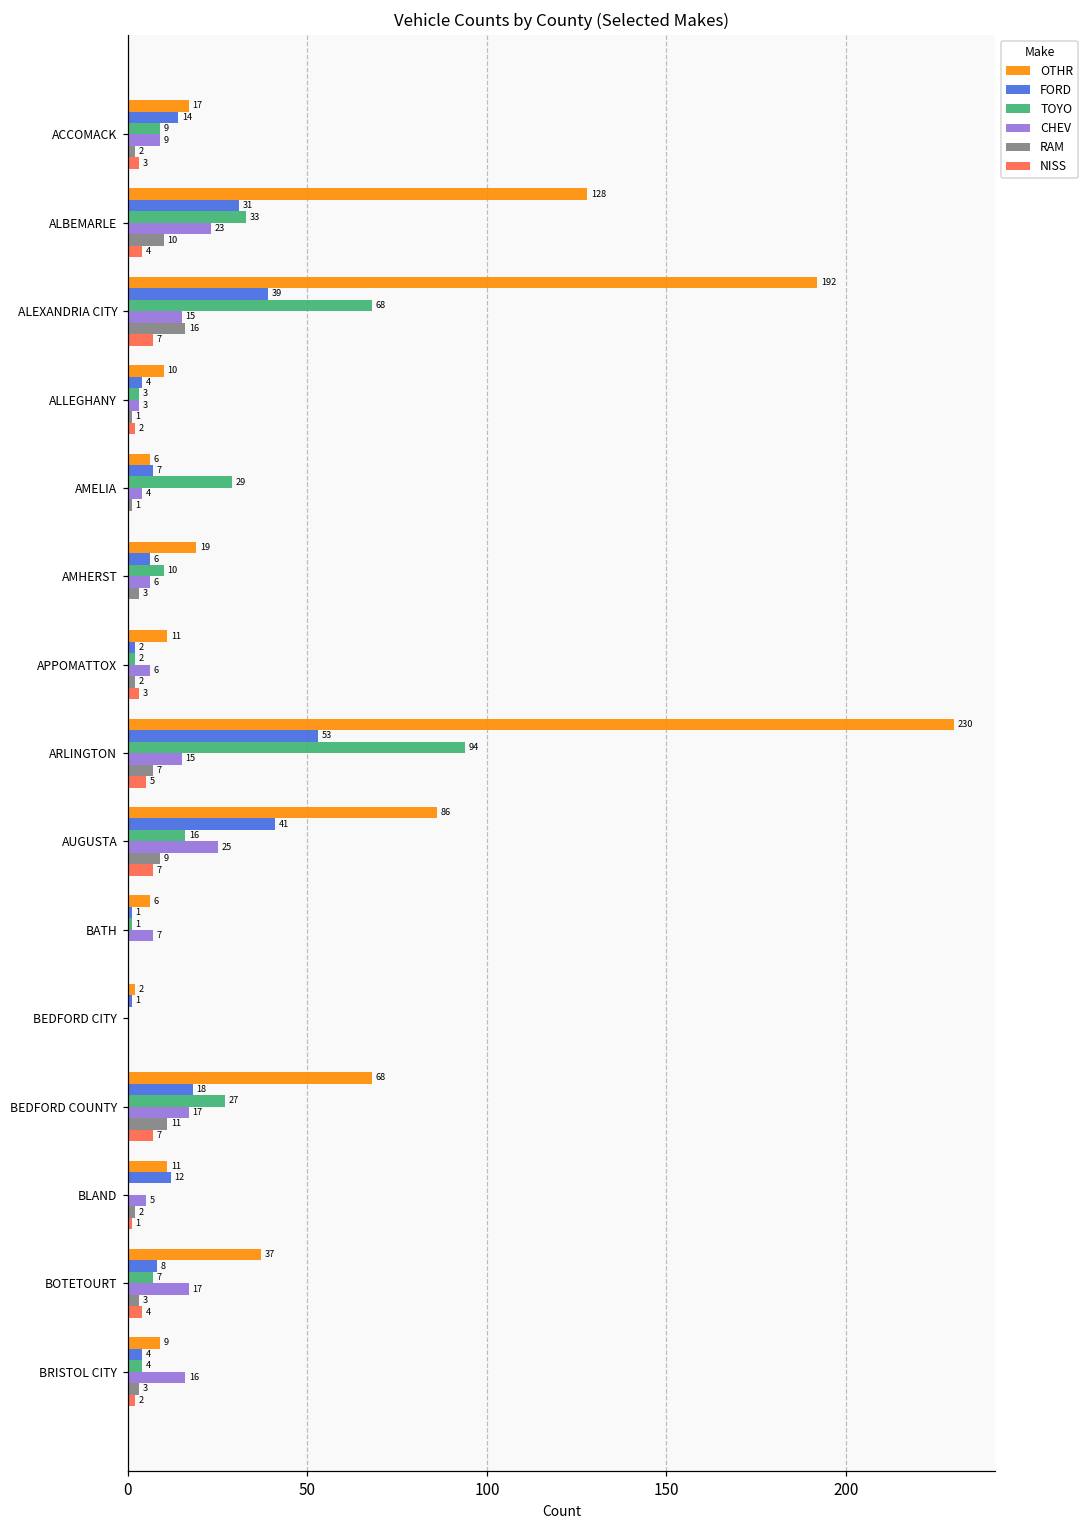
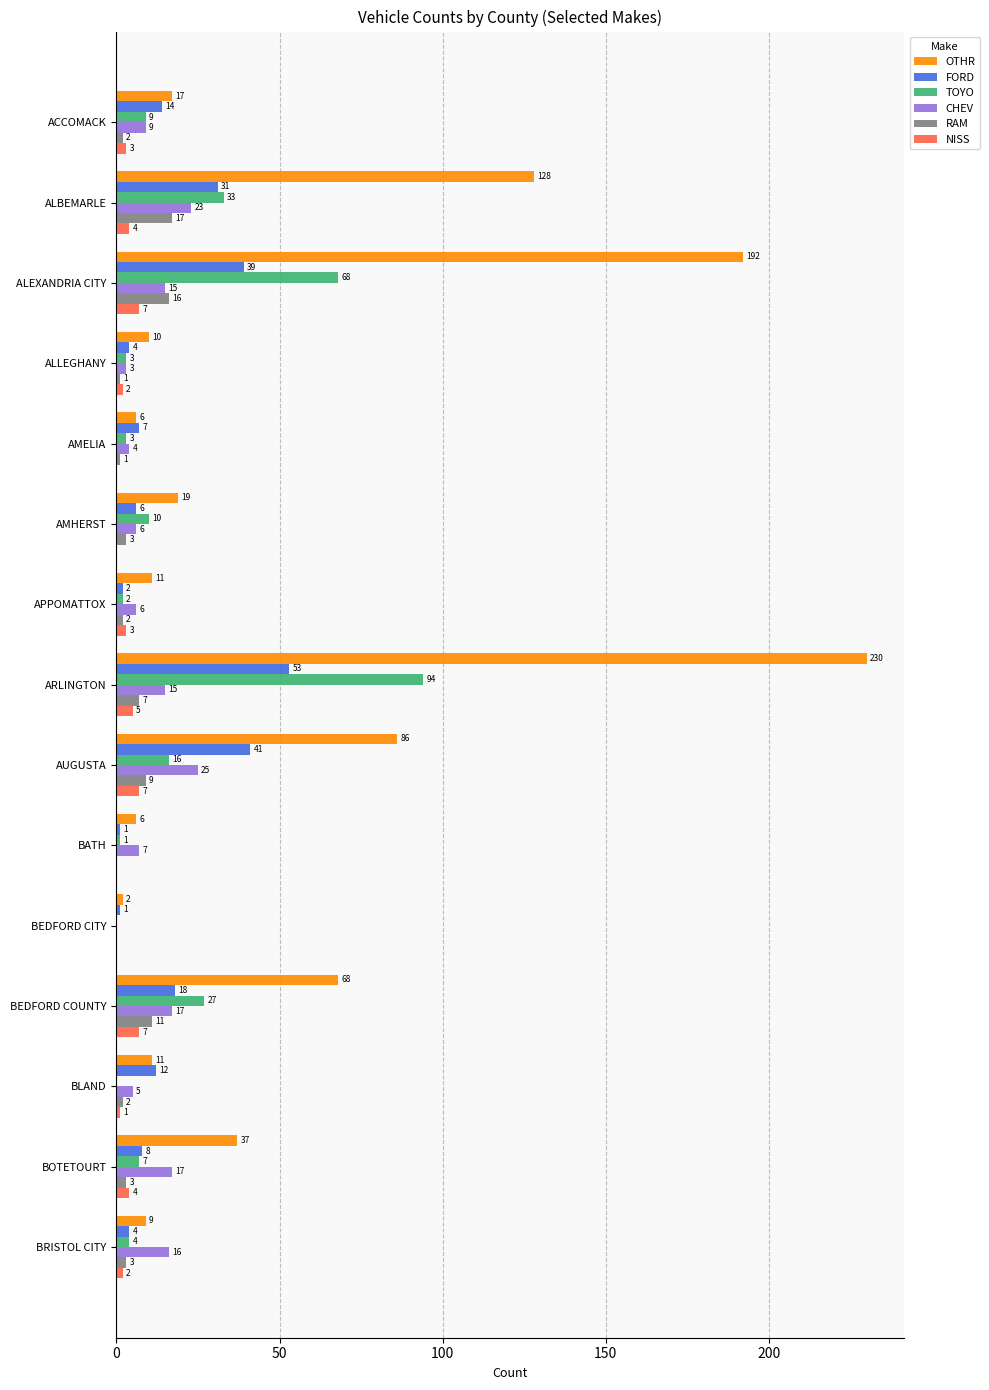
RAM, ALBEMARLE: 10 -> 17
TOYO, AMELIA: 29 -> 3
